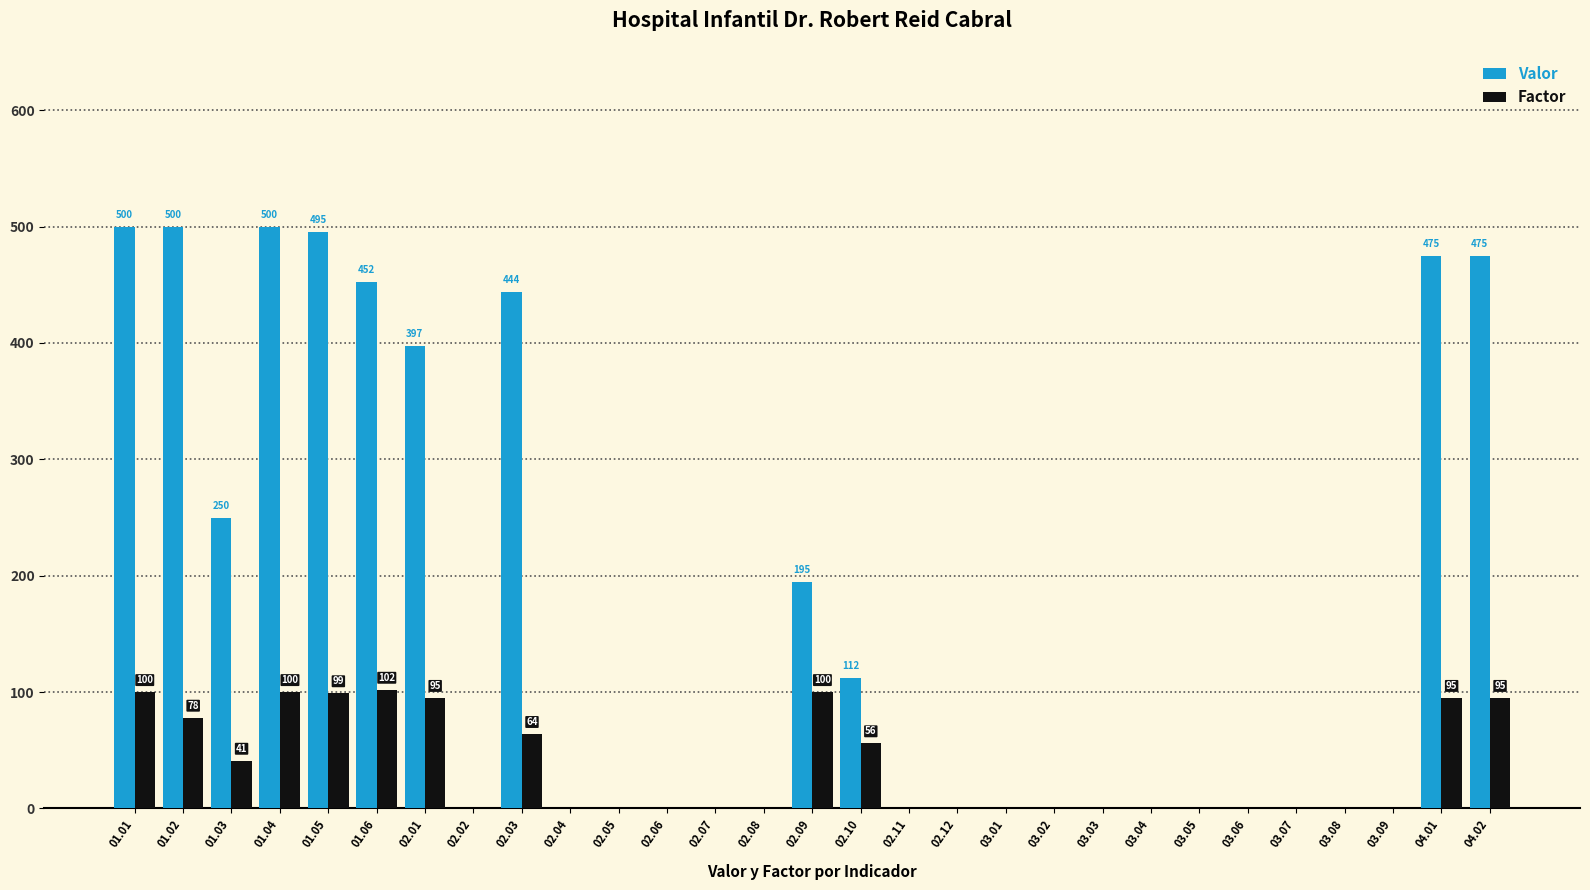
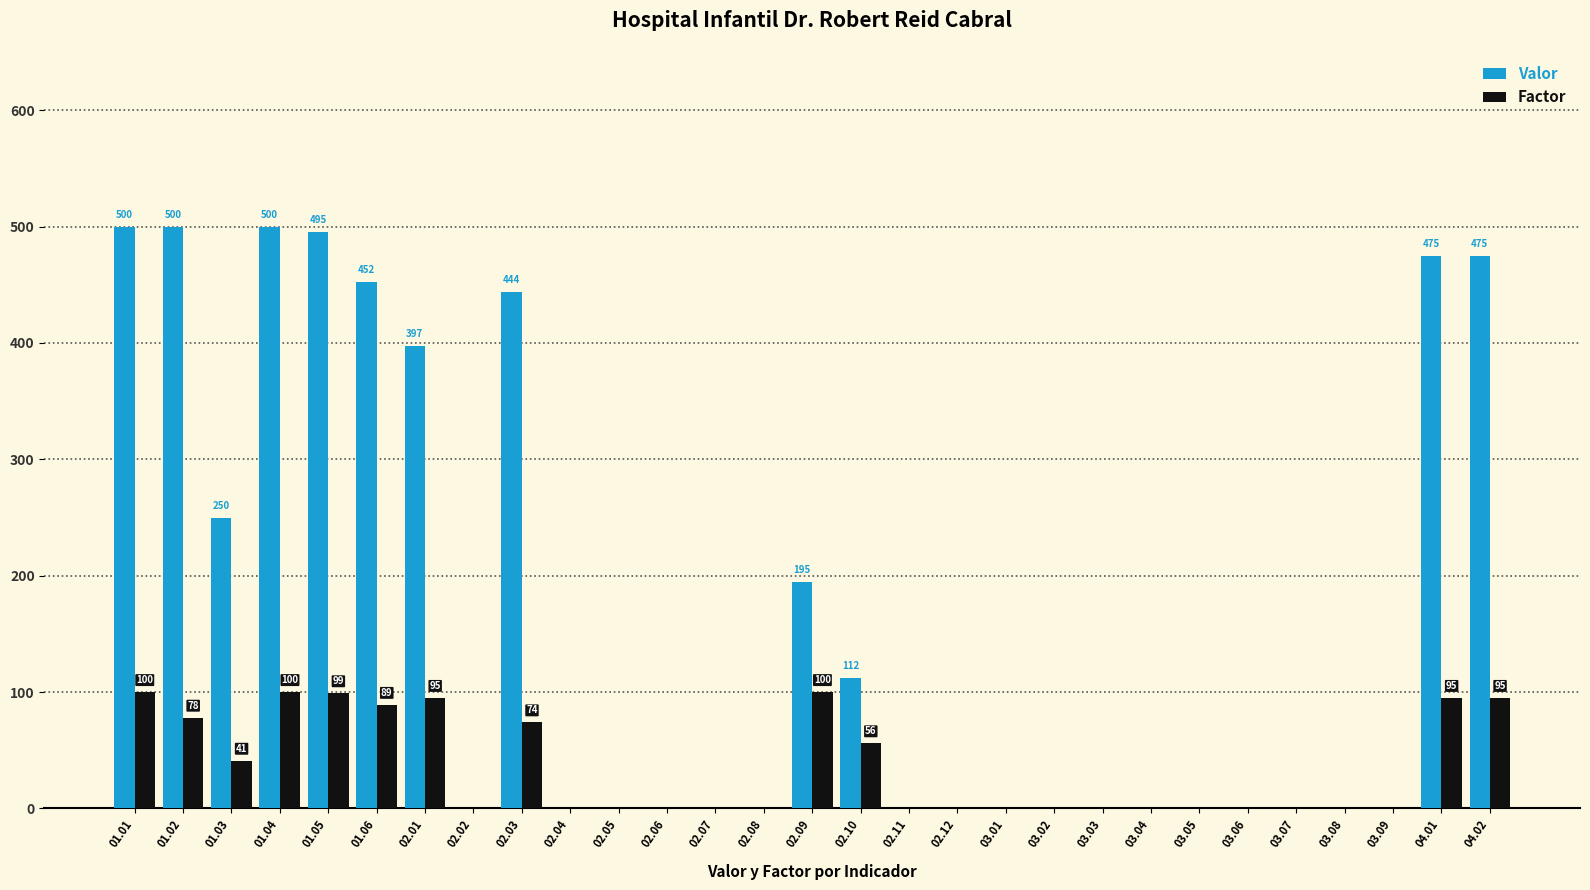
Factor, 01.06: 102 -> 89
Factor, 02.03: 64 -> 74
